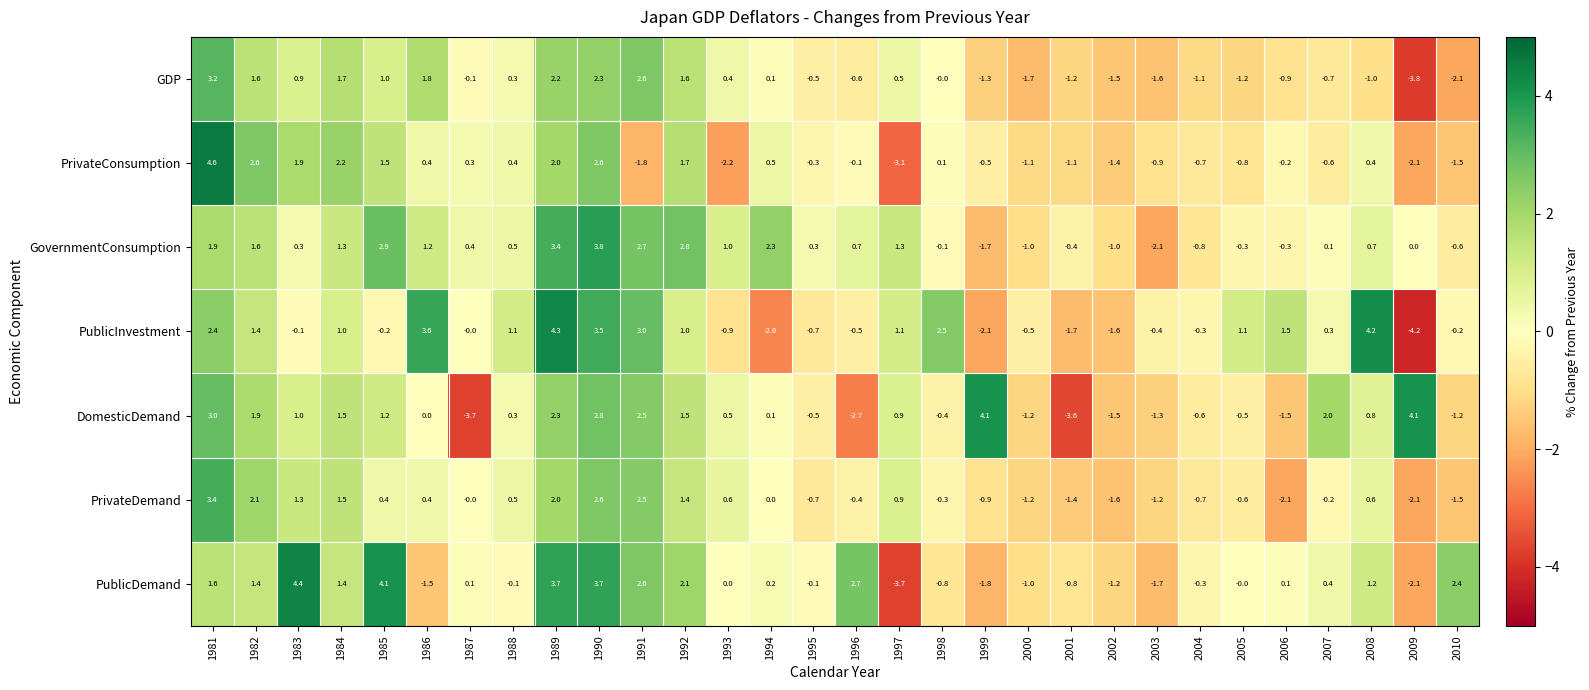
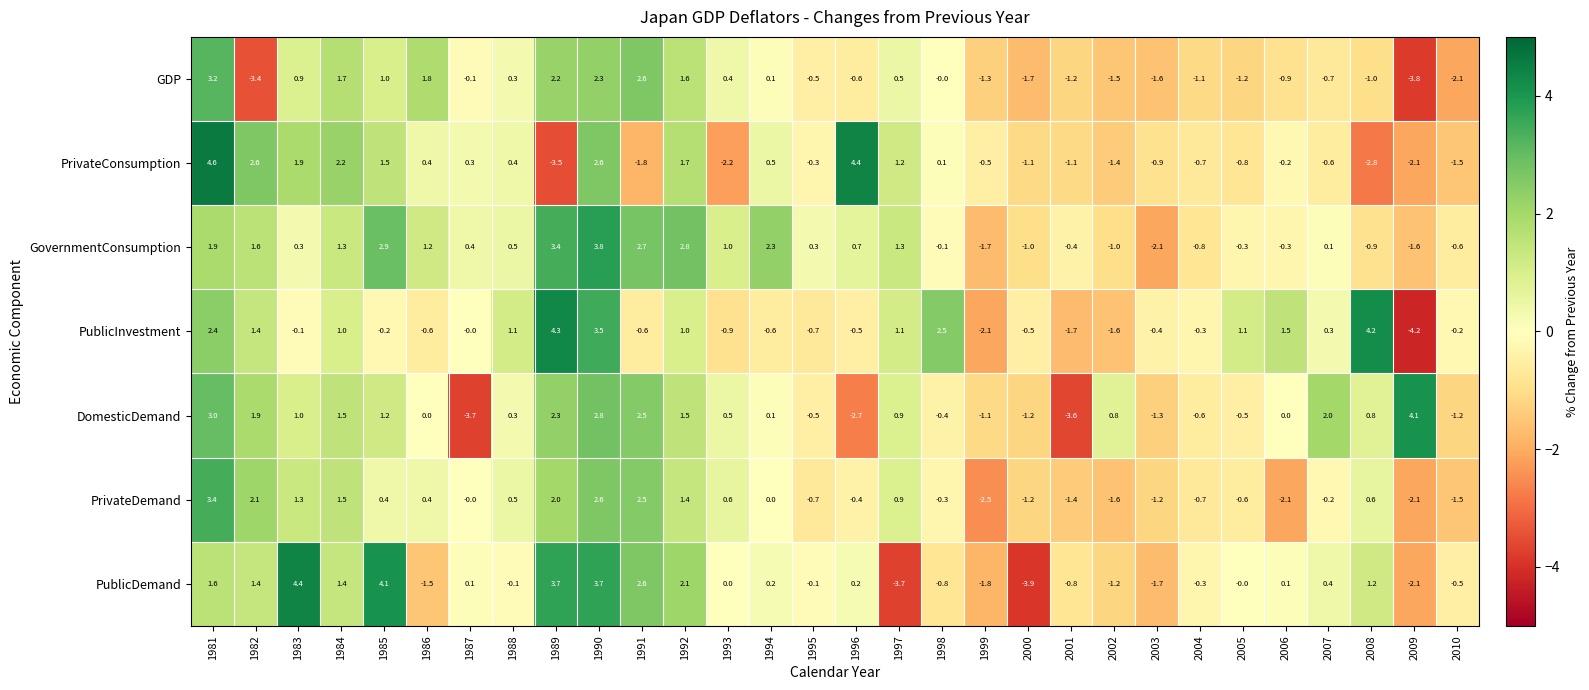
GDP, 1982: 1.6 -> -3.4
PrivateConsumption, 1989: 2.0 -> -3.5
PrivateConsumption, 1996: -0.1 -> 4.4
PrivateConsumption, 1997: -3.1 -> 1.2
PrivateConsumption, 2008: 0.4 -> -2.8
GovernmentConsumption, 2008: 0.7 -> -0.9
GovernmentConsumption, 2009: 0.0 -> -1.6
PublicInvestment, 1986: 3.6 -> -0.6
PublicInvestment, 1991: 3.0 -> -0.6
PublicInvestment, 1994: -2.6 -> -0.6
DomesticDemand, 1999: 4.1 -> -1.1
DomesticDemand, 2002: -1.5 -> 0.8
DomesticDemand, 2006: -1.5 -> 0.0
PrivateDemand, 1999: -0.9 -> -2.5
PublicDemand, 1996: 2.7 -> 0.2
PublicDemand, 2000: -1.0 -> -3.9
PublicDemand, 2010: 2.4 -> -0.5
